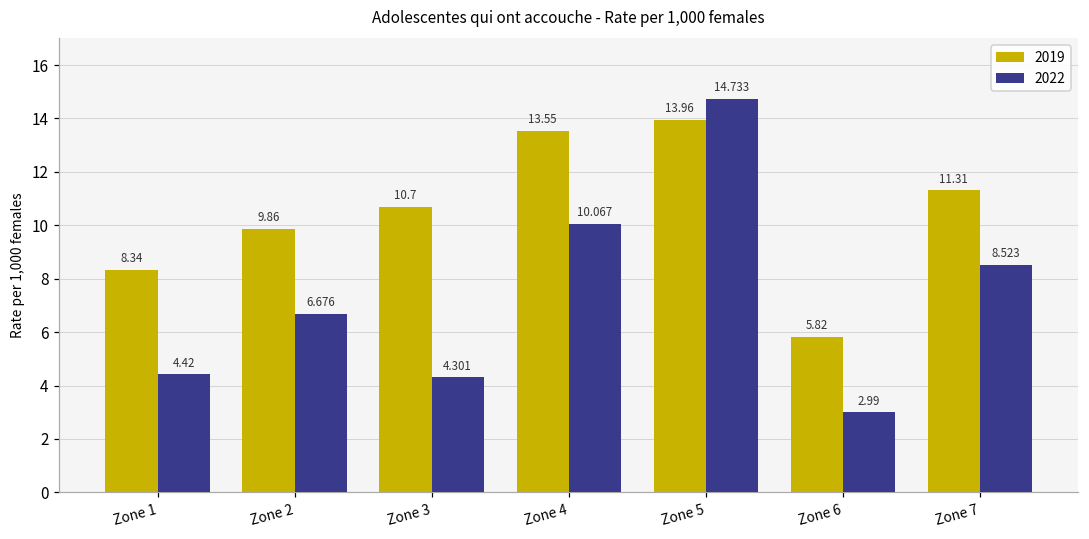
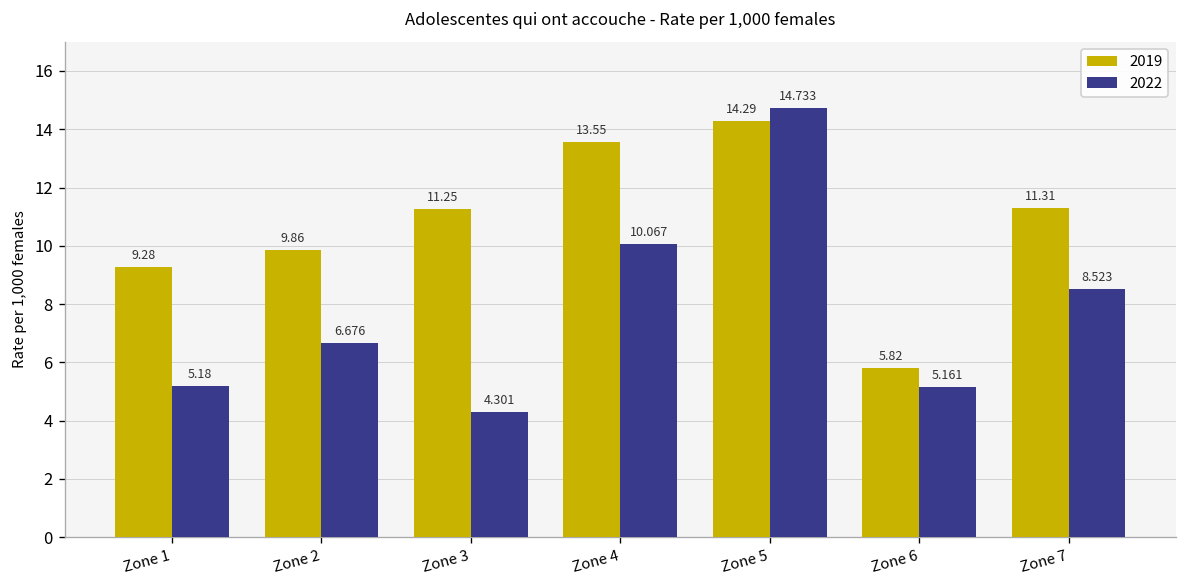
2019, Zone 1: 8.34 -> 9.28
2022, Zone 1: 4.42 -> 5.18
2019, Zone 3: 10.7 -> 11.25
2019, Zone 5: 13.96 -> 14.29
2022, Zone 6: 2.99 -> 5.161
